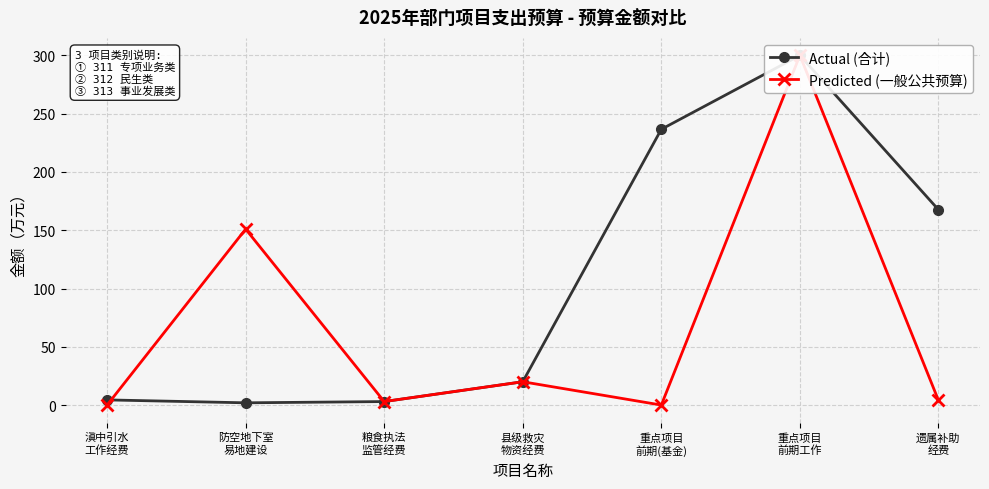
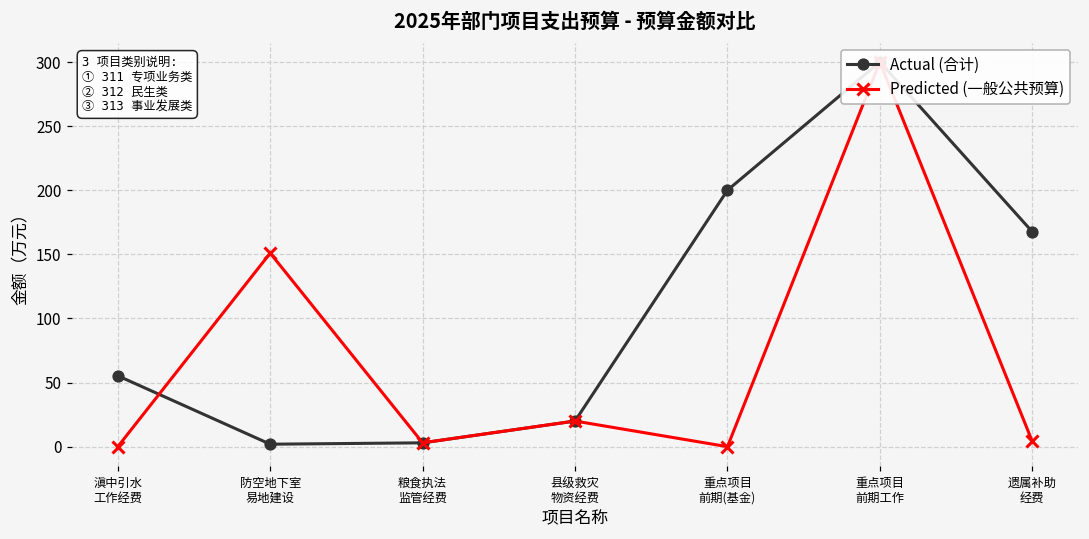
Actual (合计), 滇中引水 工作经费: 4 -> 55
Actual (合计), 重点项目 前期(基金): 237 -> 200
